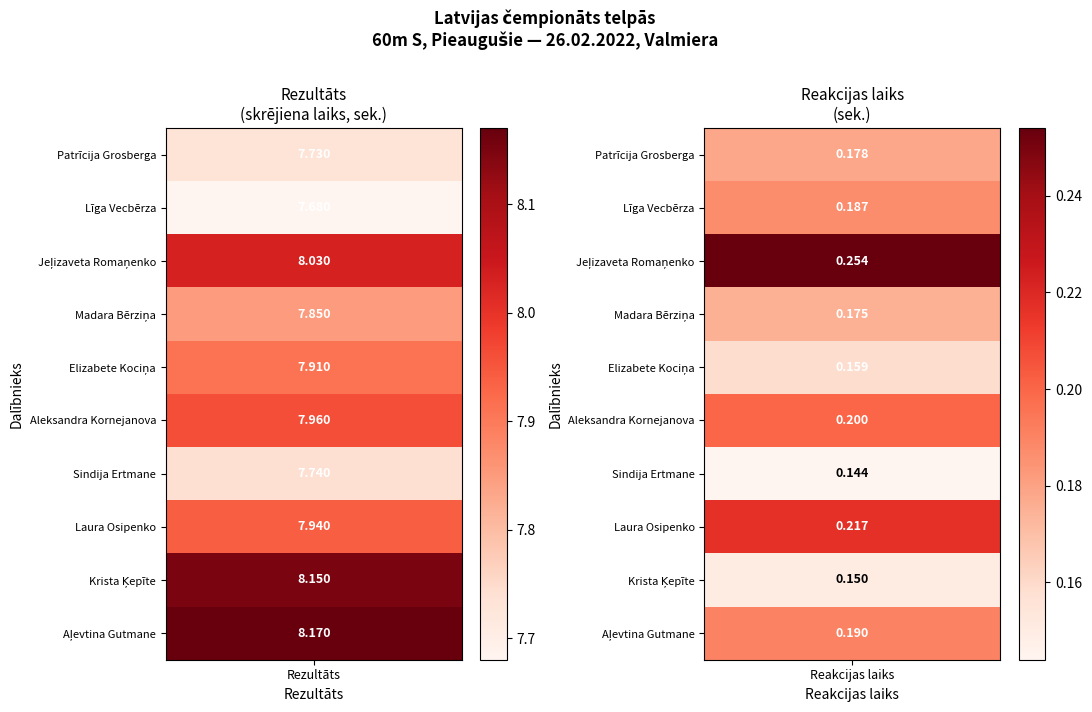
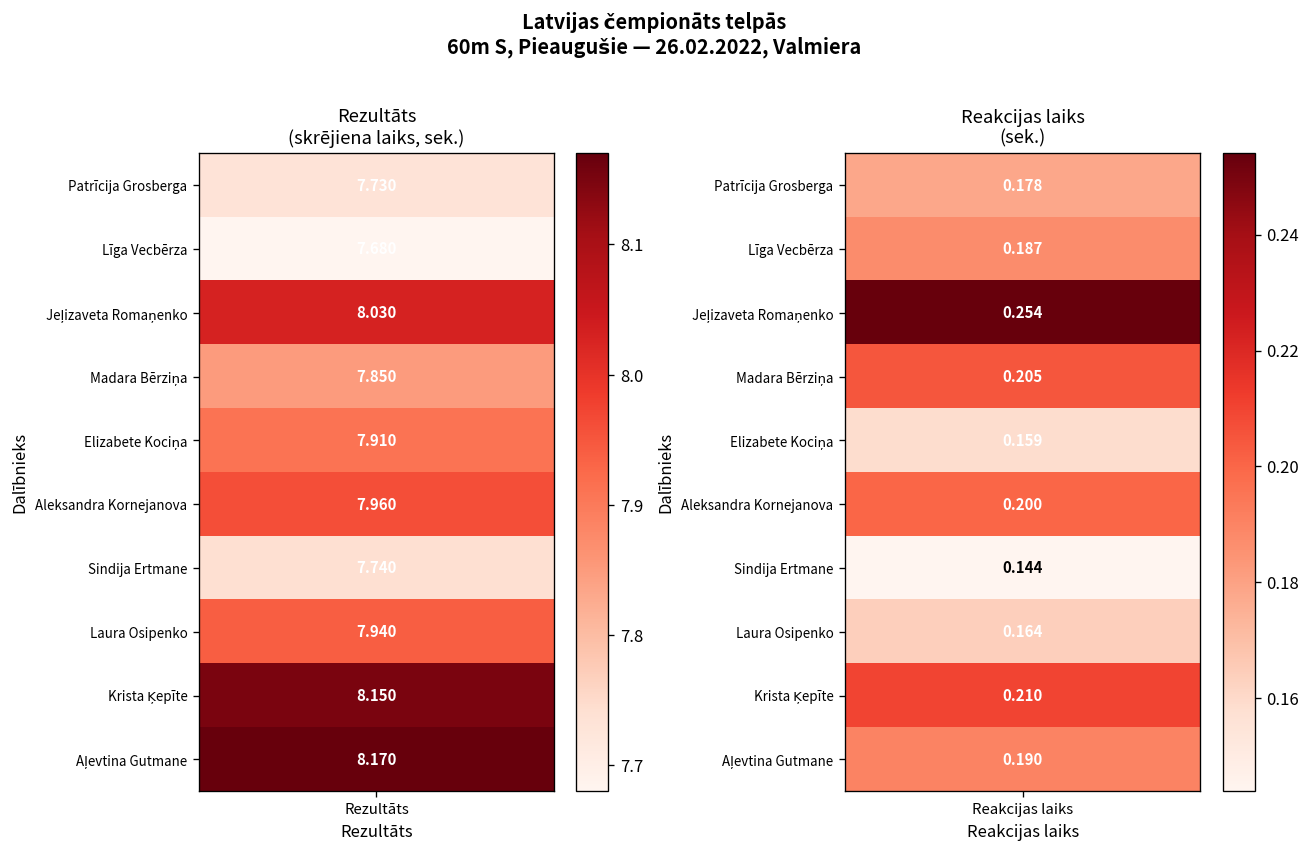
Reakcijas laiks (sek.), Madara Bērziņa, Reakcijas laiks: 0.175 -> 0.205
Reakcijas laiks (sek.), Laura Osipenko, Reakcijas laiks: 0.217 -> 0.164
Reakcijas laiks (sek.), Krista Ķepīte, Reakcijas laiks: 0.150 -> 0.210
